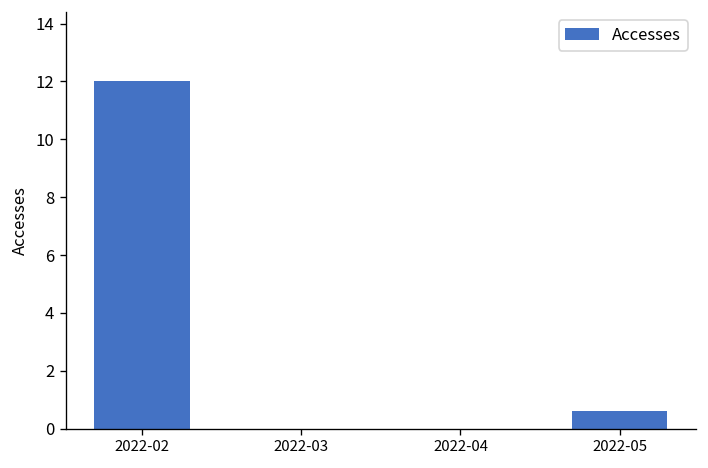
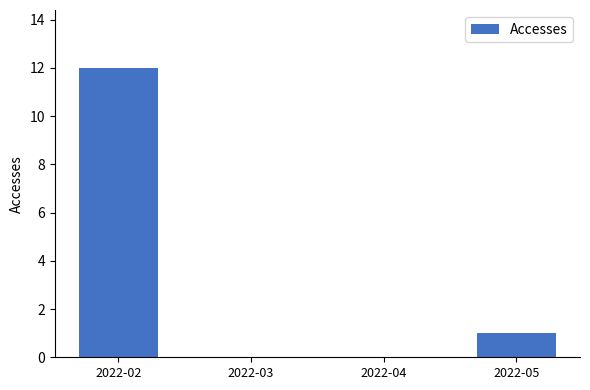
2022-05: 0.6 -> 1.0
